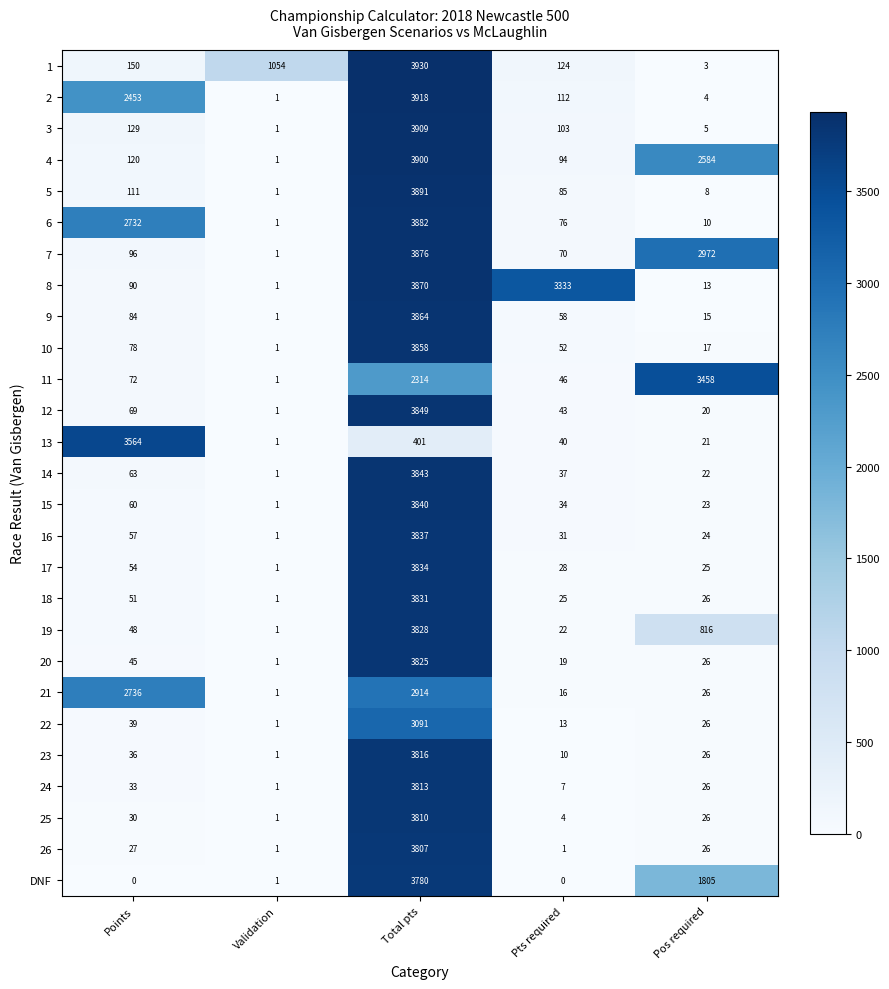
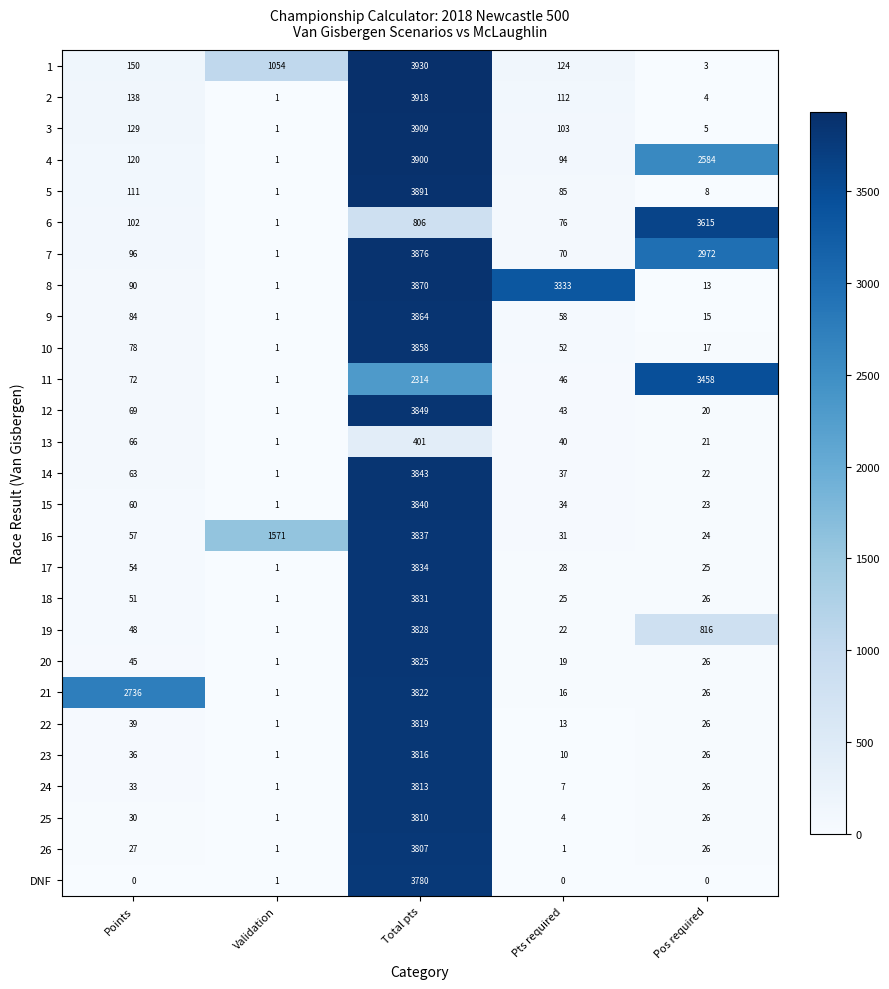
2, Points: 2453 -> 138
6, Points: 2732 -> 102
6, Total pts: 3882 -> 806
6, Pos required: 10 -> 3615
13, Points: 3564 -> 66
16, Validation: 1 -> 1571
21, Total pts: 2914 -> 3822
22, Total pts: 3091 -> 3819
DNF, Pos required: 1805 -> 0
